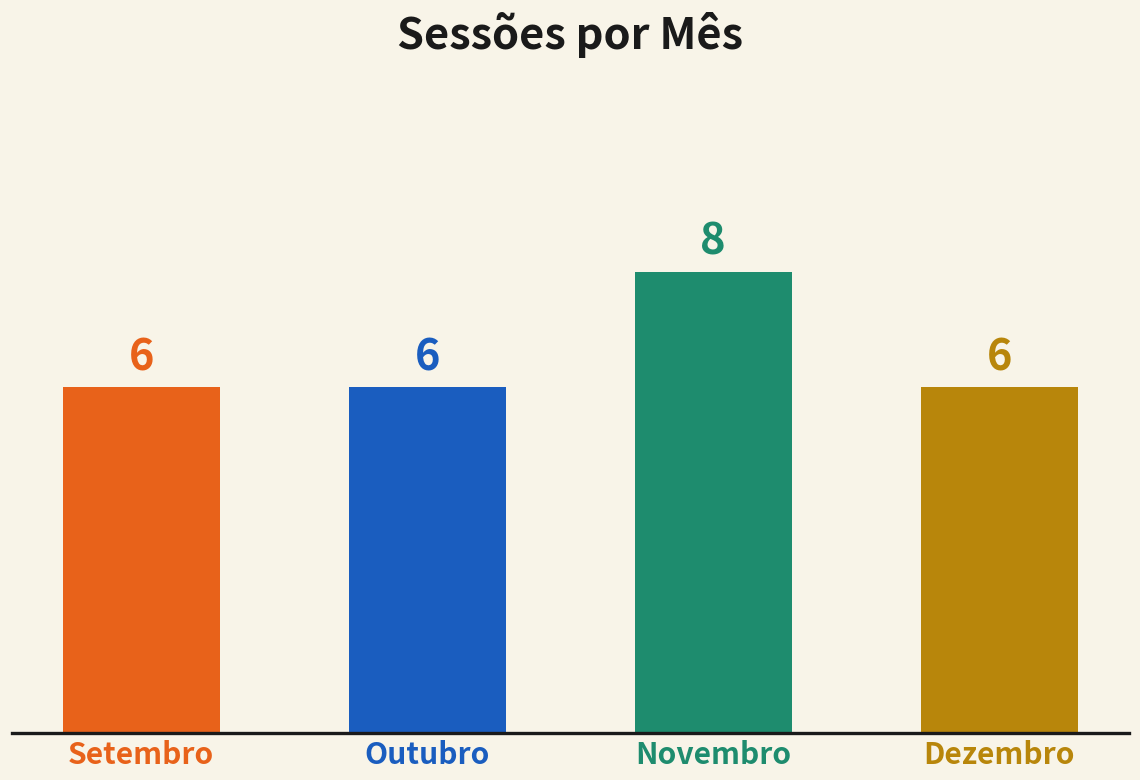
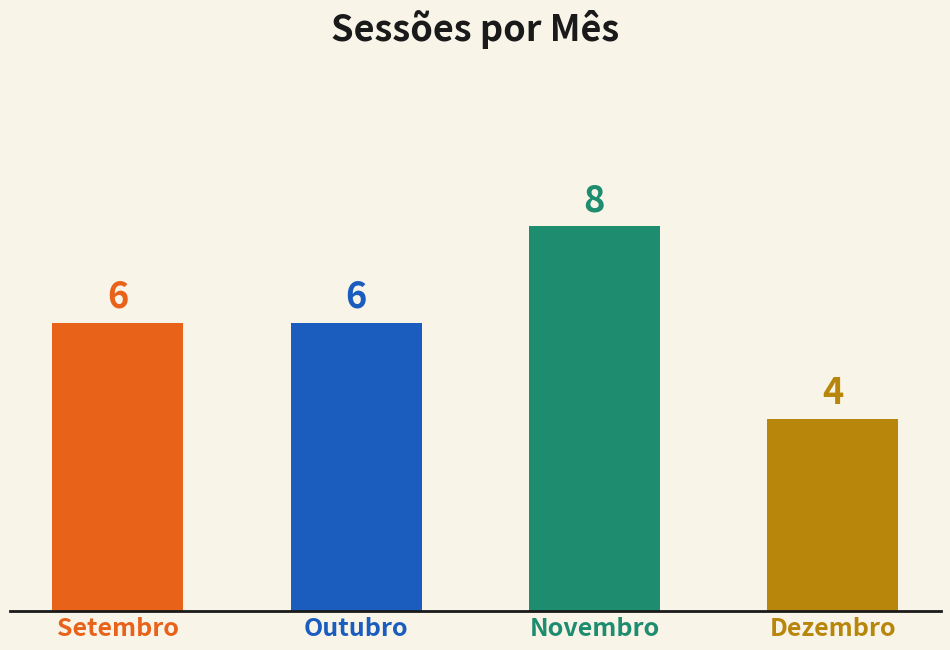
Dezembro: 6 -> 4
